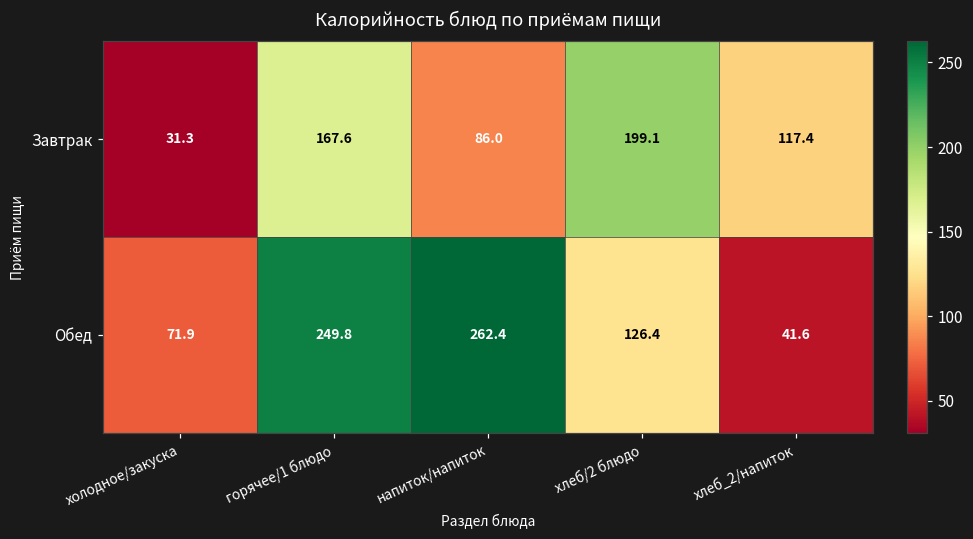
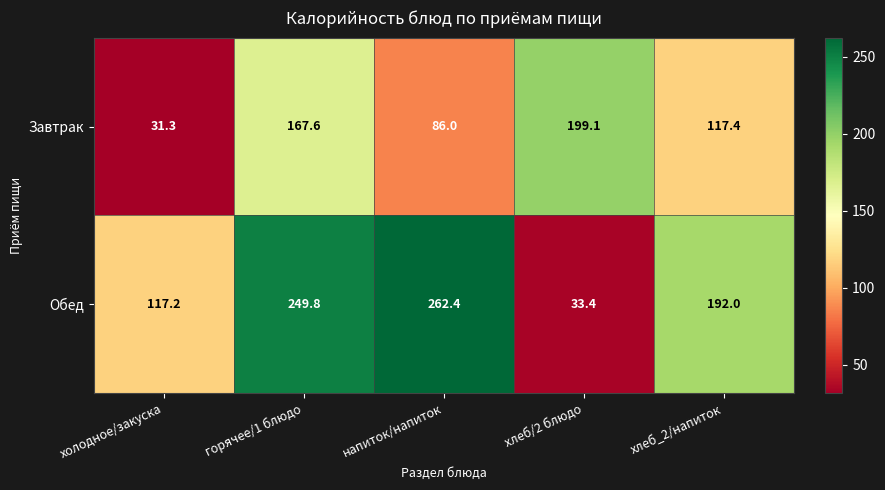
Обед, холодное/закуска: 71.9 -> 117.2
Обед, хлеб/2 блюдо: 126.4 -> 33.4
Обед, хлеб_2/напиток: 41.6 -> 192.0
